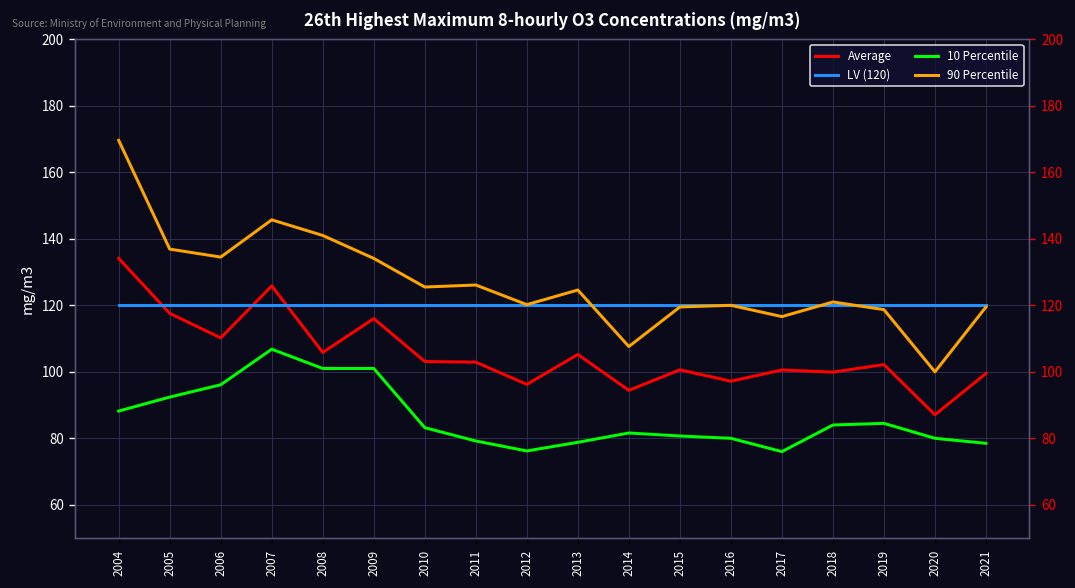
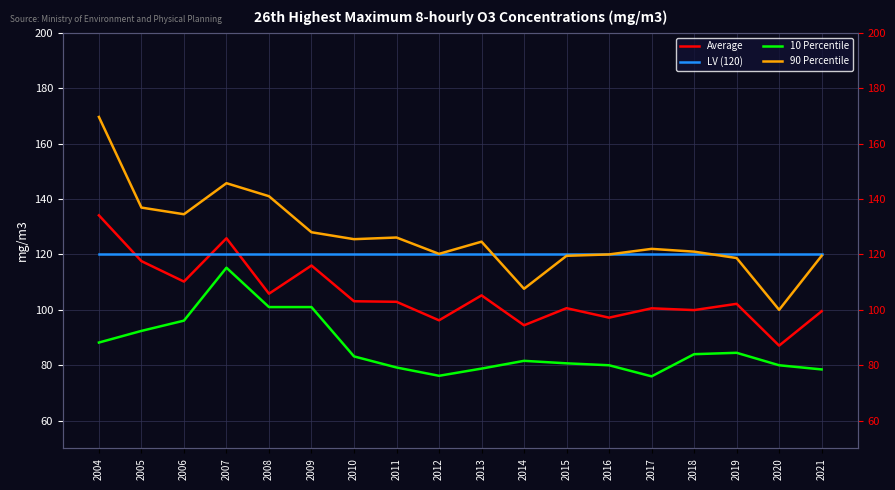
10 Percentile, 2007: 107 -> 115
90 Percentile, 2009: 134 -> 128
90 Percentile, 2017: 117 -> 122
